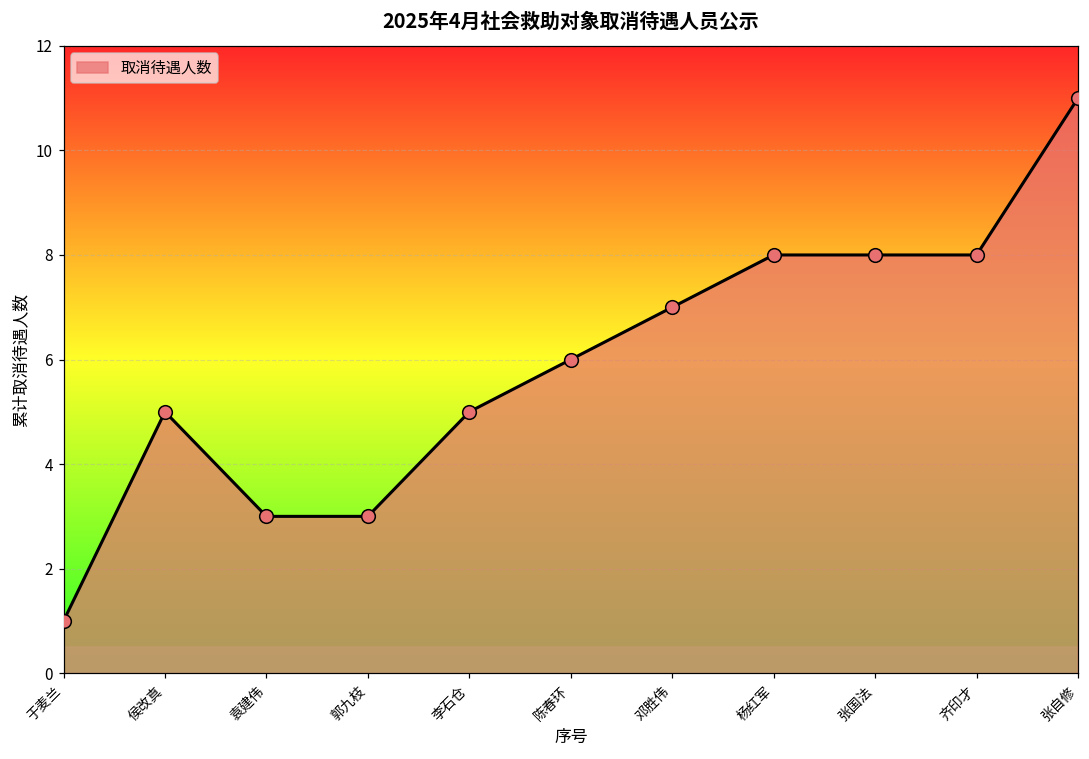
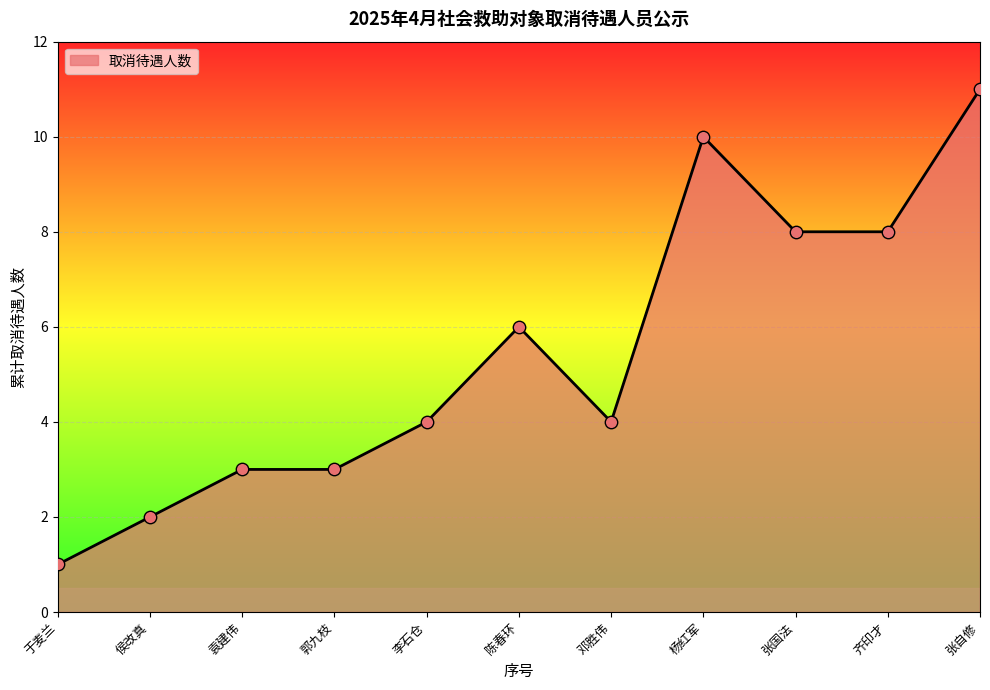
侯改真: 5 -> 2
李石仓: 5 -> 4
邓胜伟: 7 -> 4
杨红军: 8 -> 10
